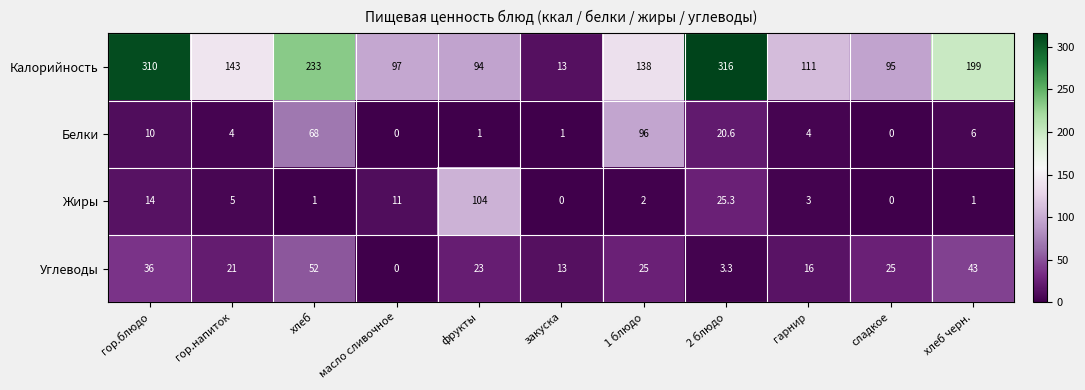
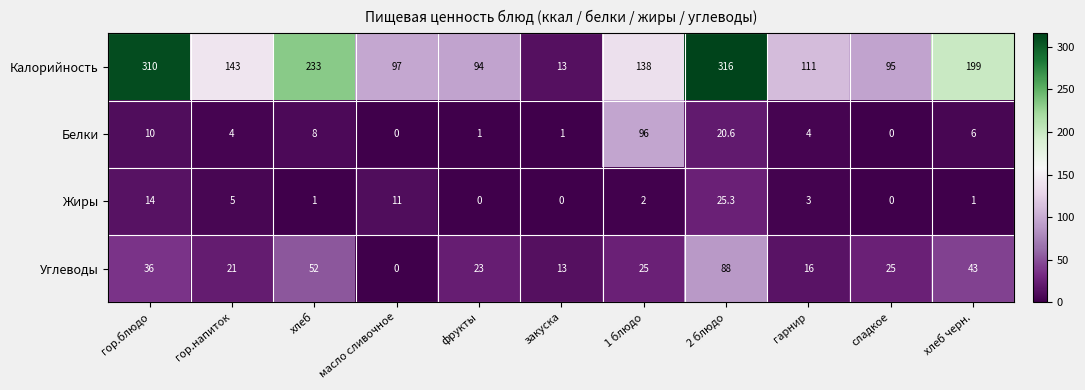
Белки, хлеб: 68 -> 8
Жиры, фрукты: 104 -> 0
Углеводы, 2 блюдо: 3.3 -> 88
